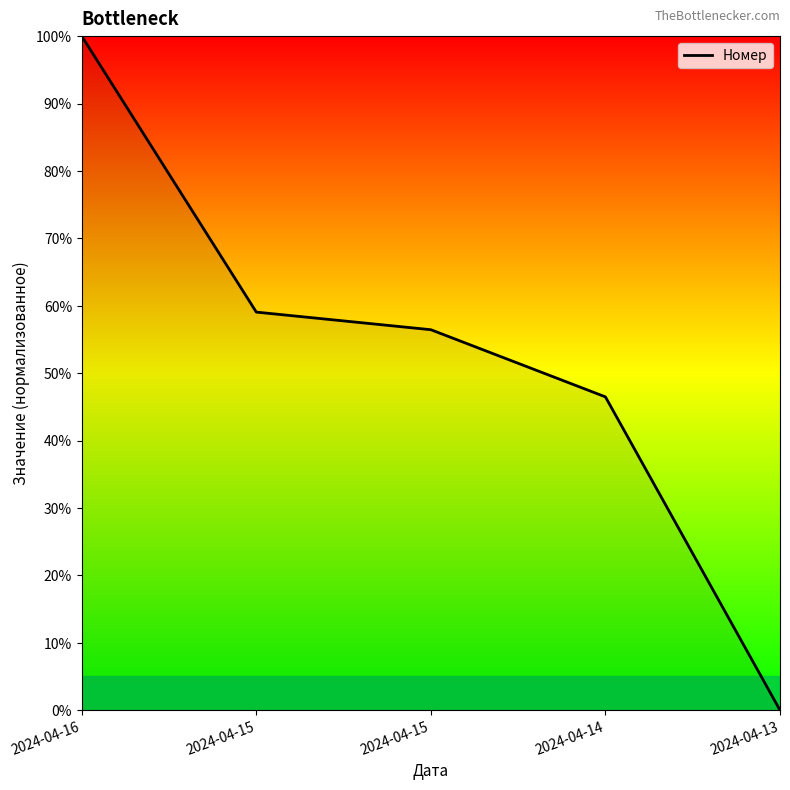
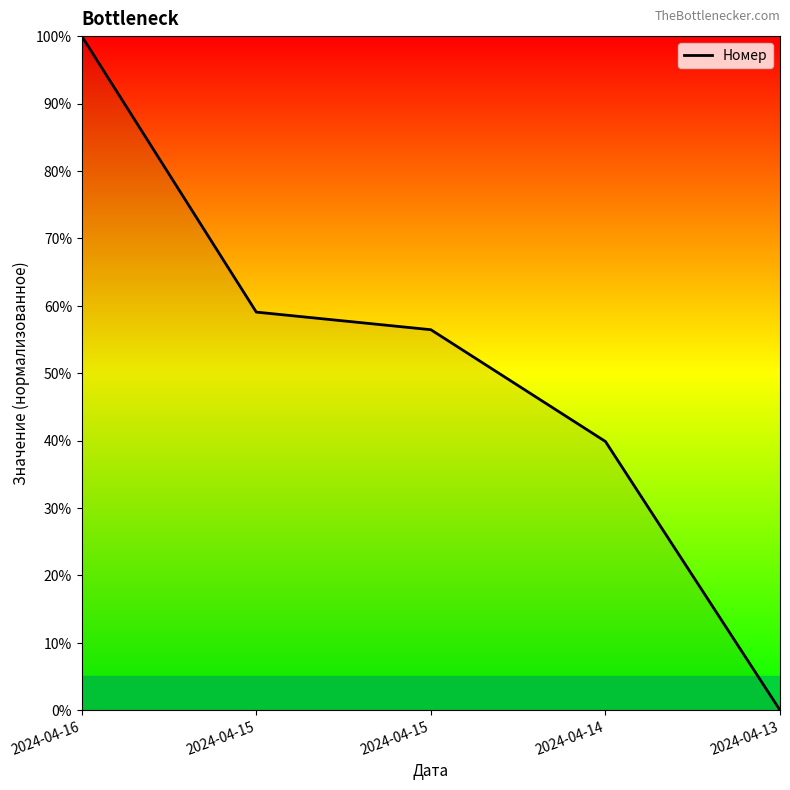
2024-04-14: 46% -> 40%
